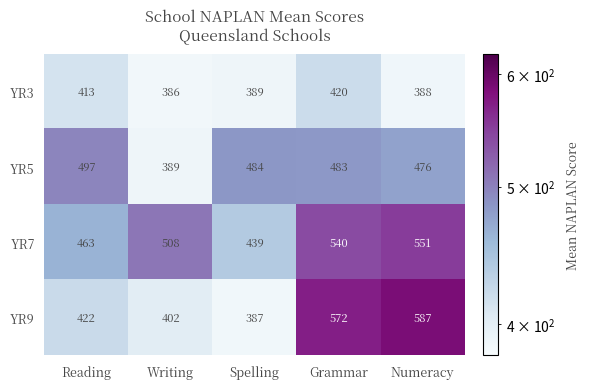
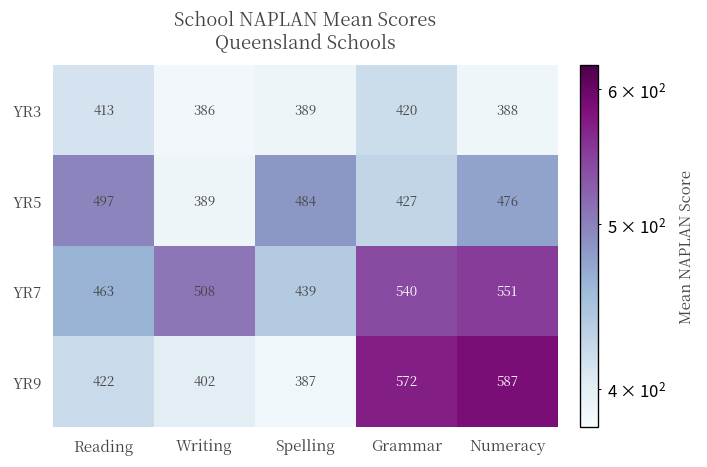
YR5, Grammar: 483 -> 427
